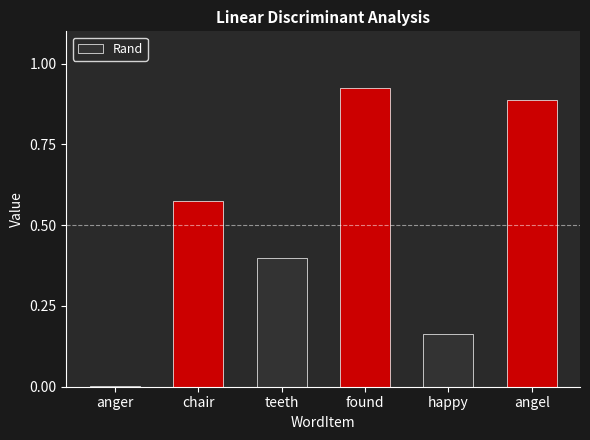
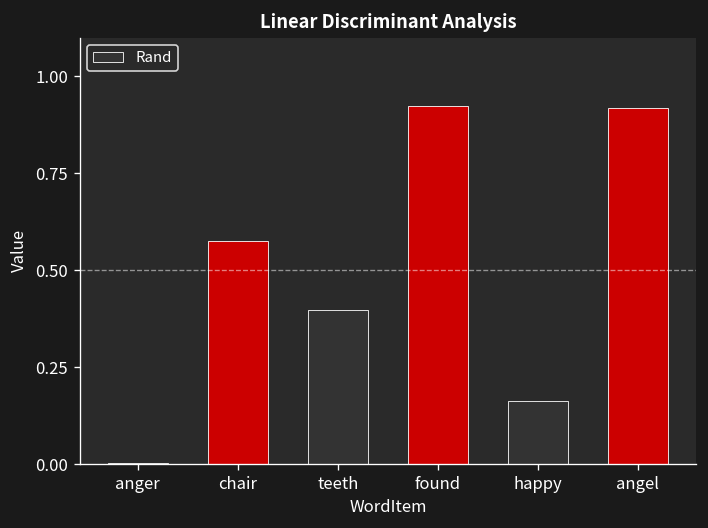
angel: 0.89 -> 0.92
